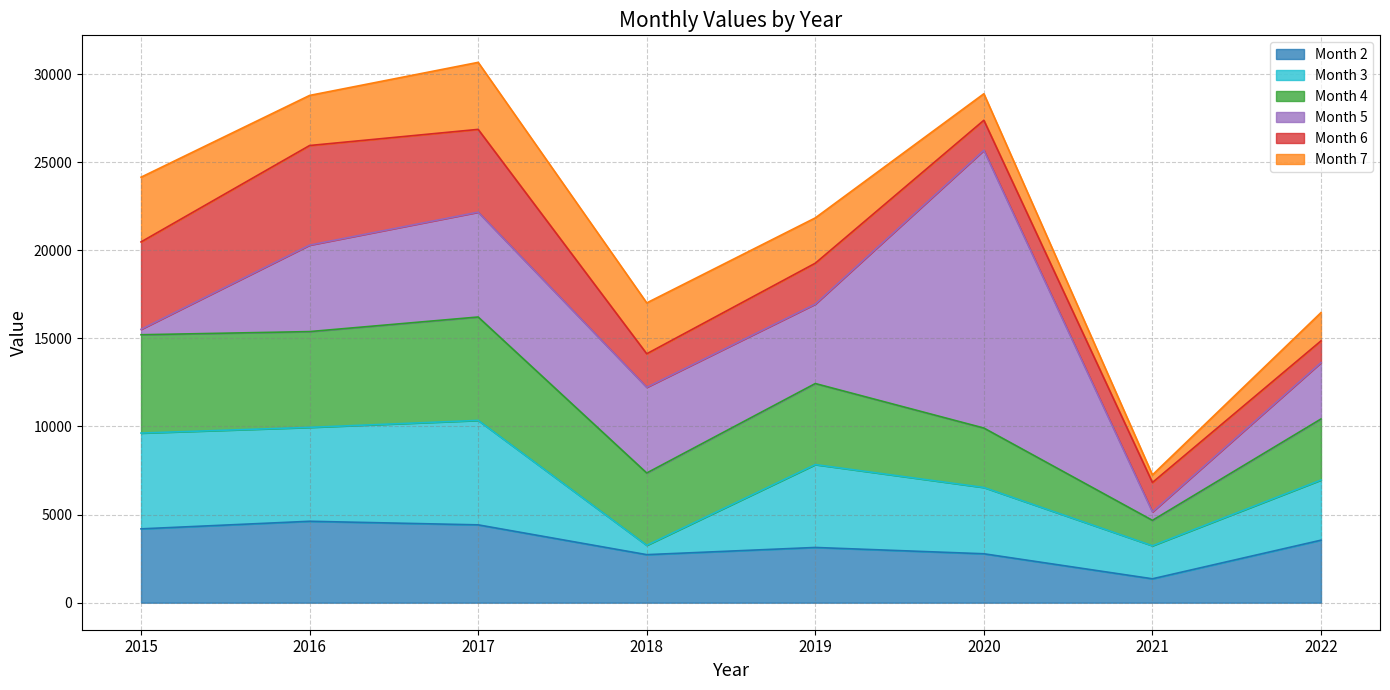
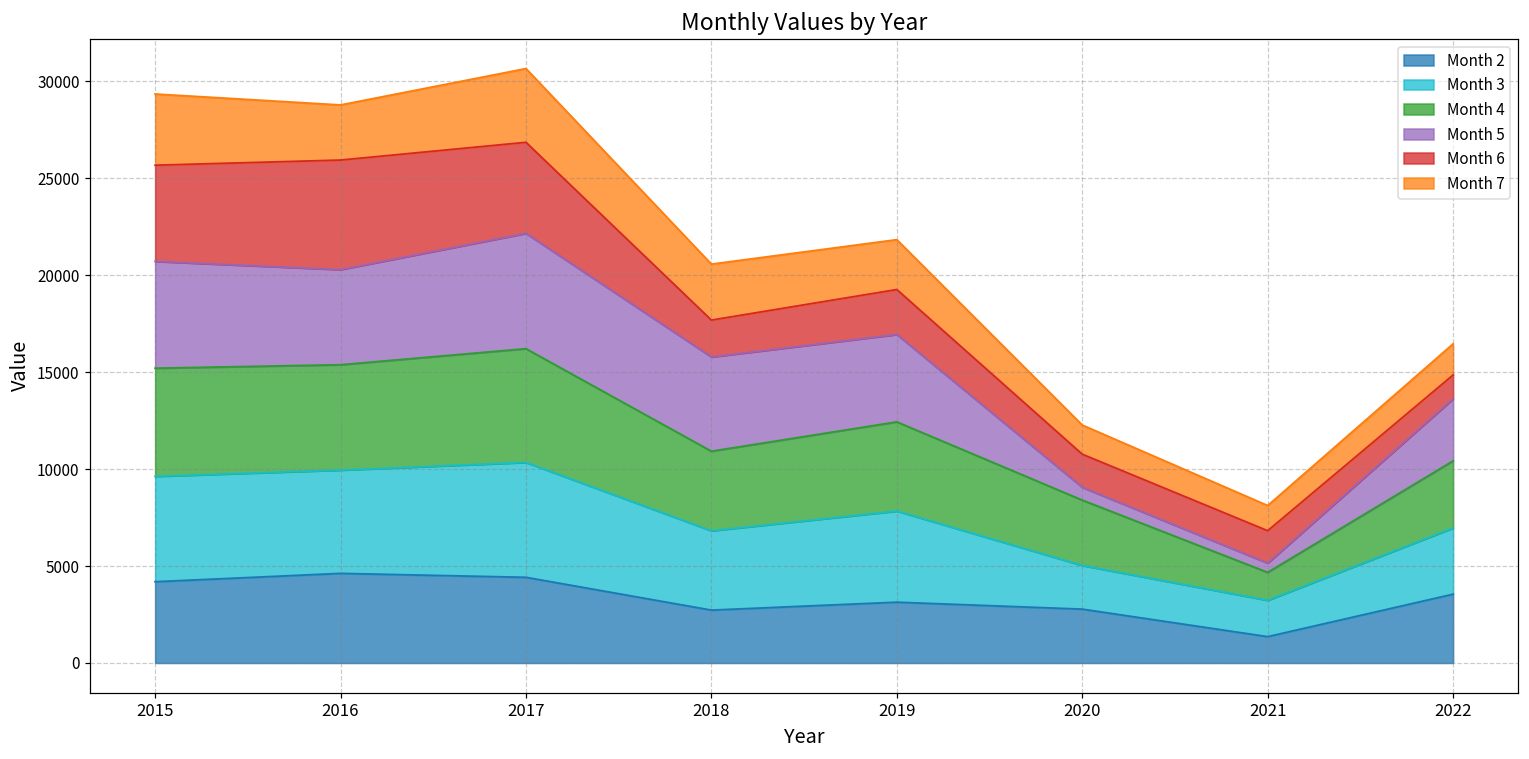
Month 5, 2015: 300 -> 5500
Month 3, 2018: 500 -> 4100
Month 3, 2020: 3800 -> 2300
Month 5, 2020: 15800 -> 700
Month 7, 2021: 400 -> 1300
